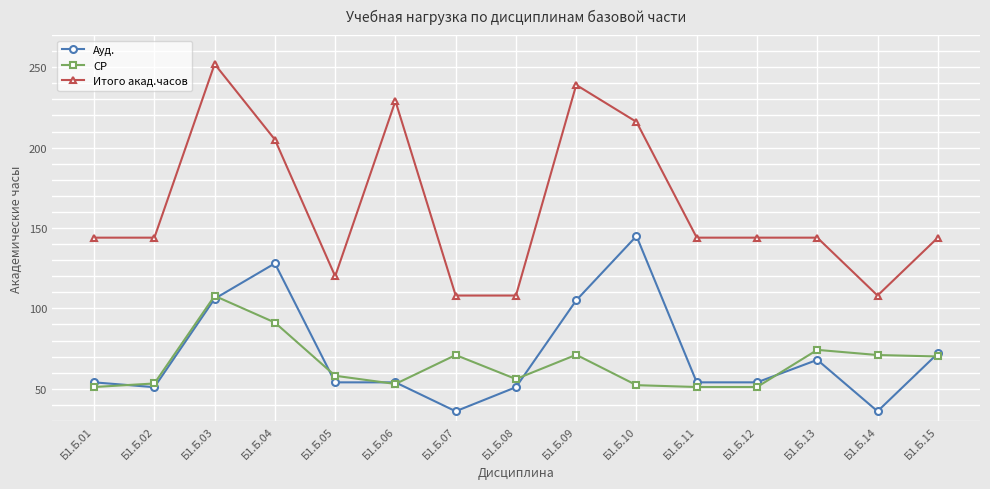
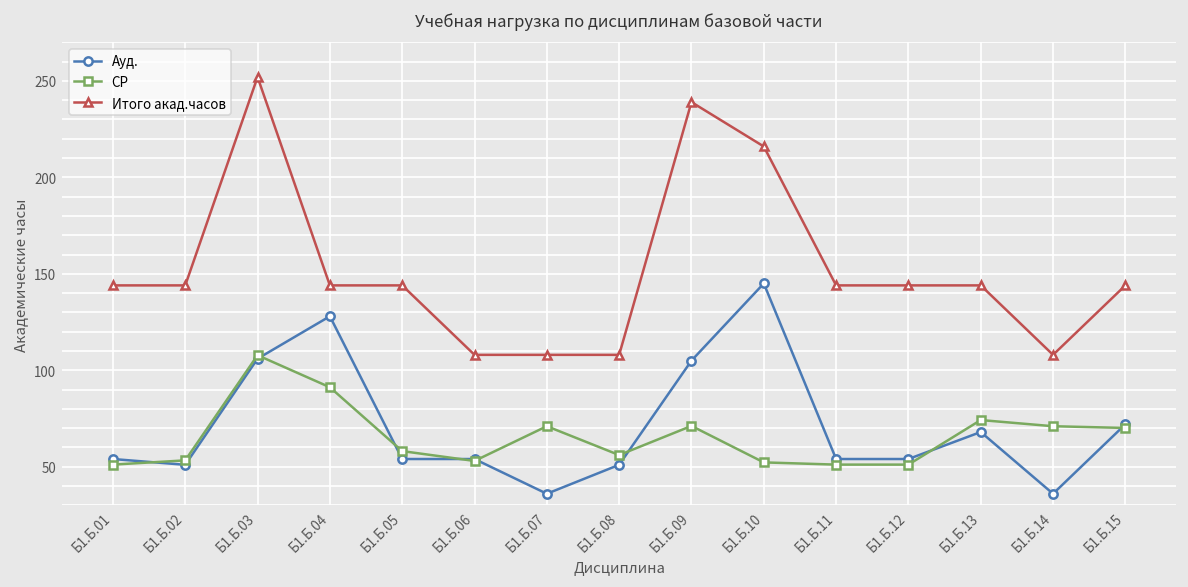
Итого акад.часов, Б1.Б.04: 205 -> 144
Итого акад.часов, Б1.Б.05: 120 -> 144
Итого акад.часов, Б1.Б.06: 229 -> 108
